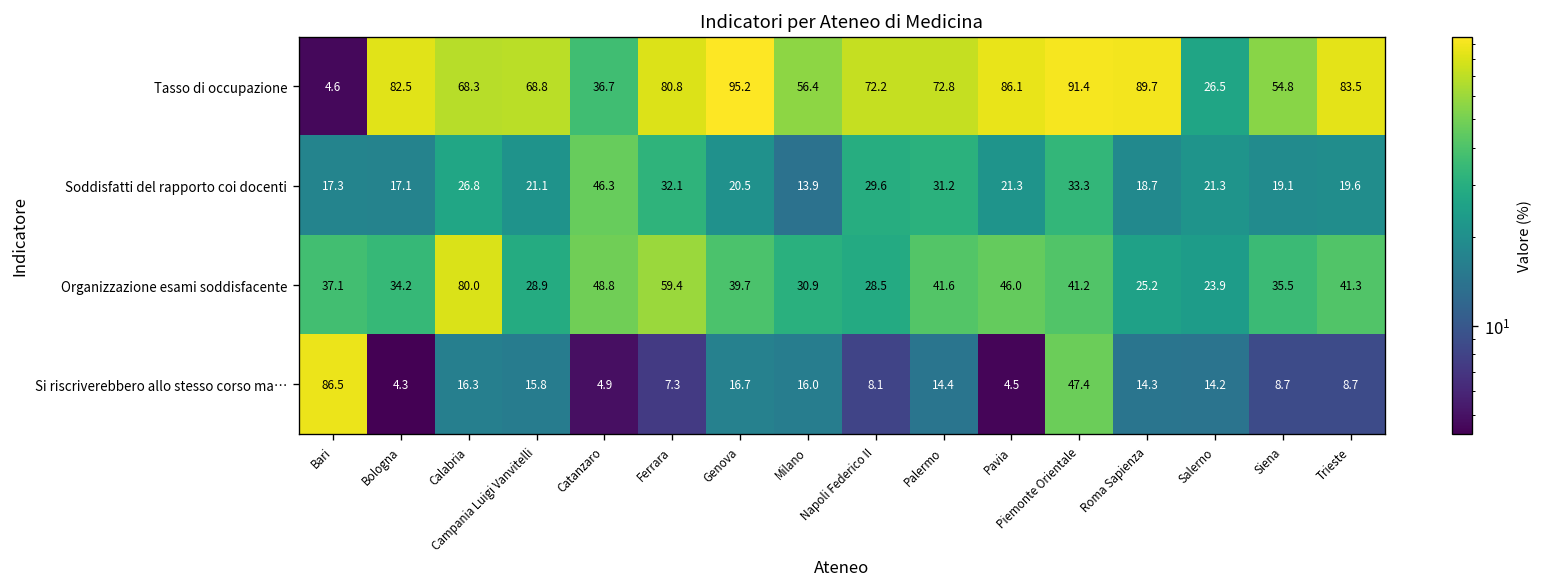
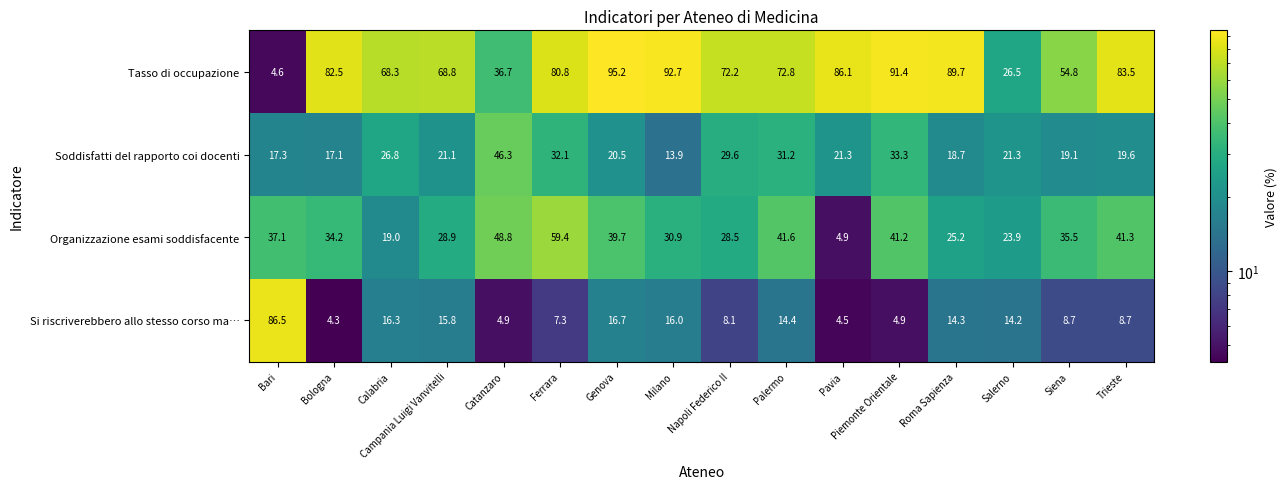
Tasso di occupazione, Milano: 56.4 -> 92.7
Organizzazione esami soddisfacente, Calabria: 80.0 -> 19.0
Organizzazione esami soddisfacente, Pavia: 46.0 -> 4.9
Si riscriverebbero allo stesso corso ma…, Piemonte Orientale: 47.4 -> 4.9
